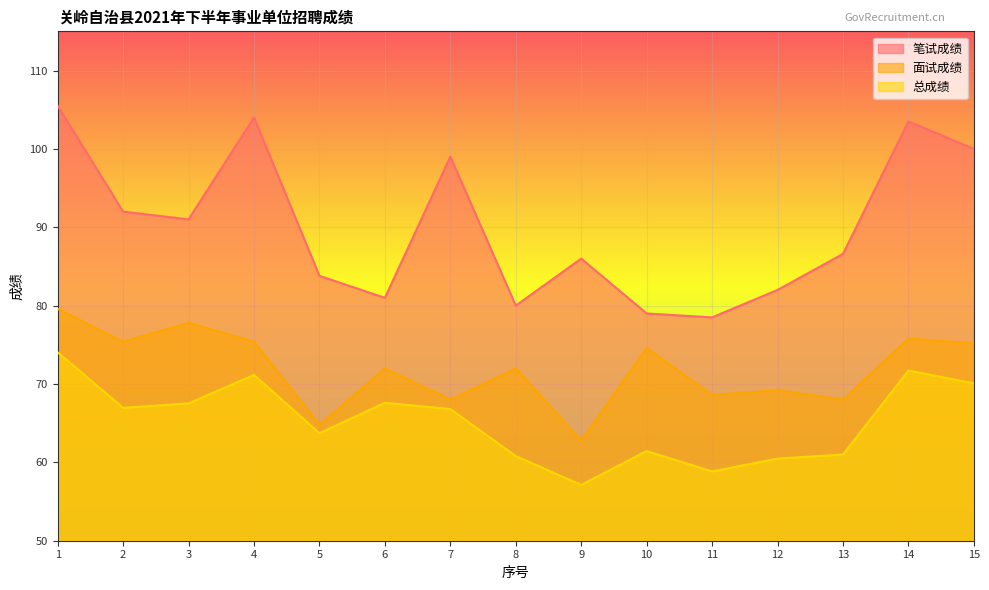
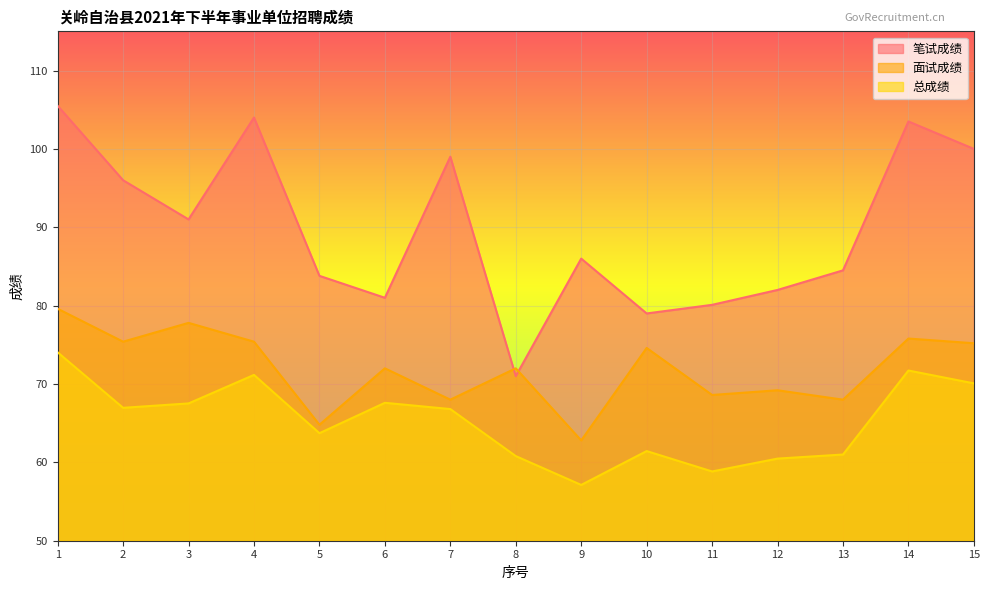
笔试成绩, 2: 92 -> 96
笔试成绩, 8: 80 -> 71
笔试成绩, 11: 79 -> 80
笔试成绩, 13: 87 -> 85
